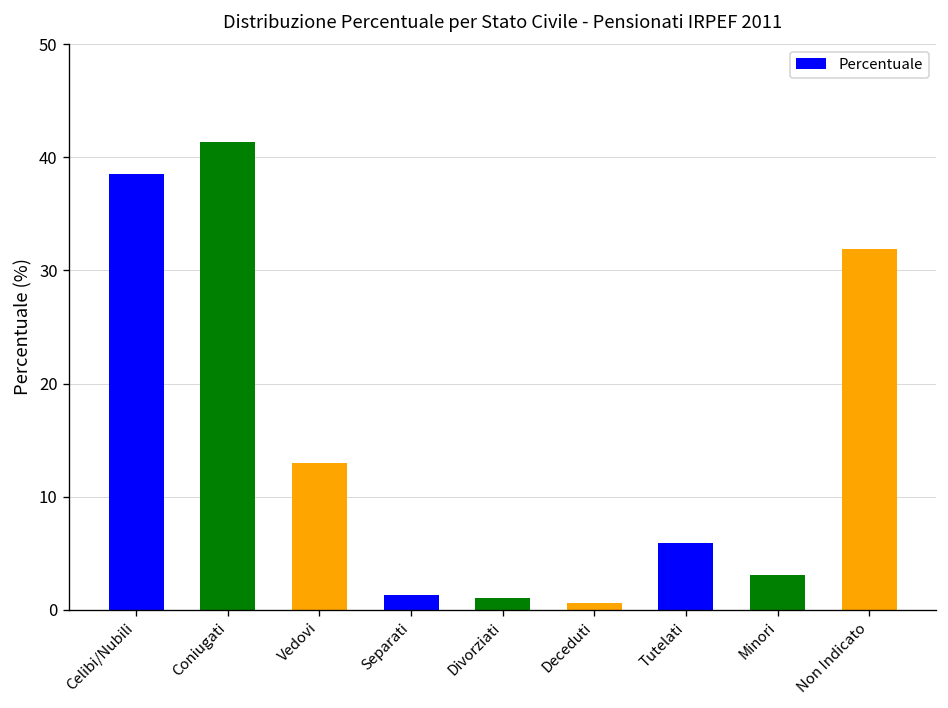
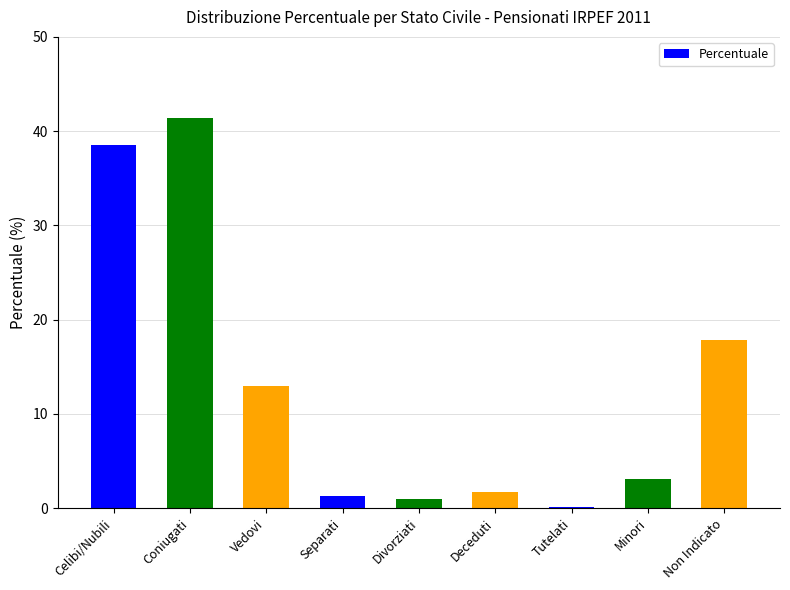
Deceduti: 1 -> 2
Tutelati: 6 -> 0
Non Indicato: 32 -> 18
